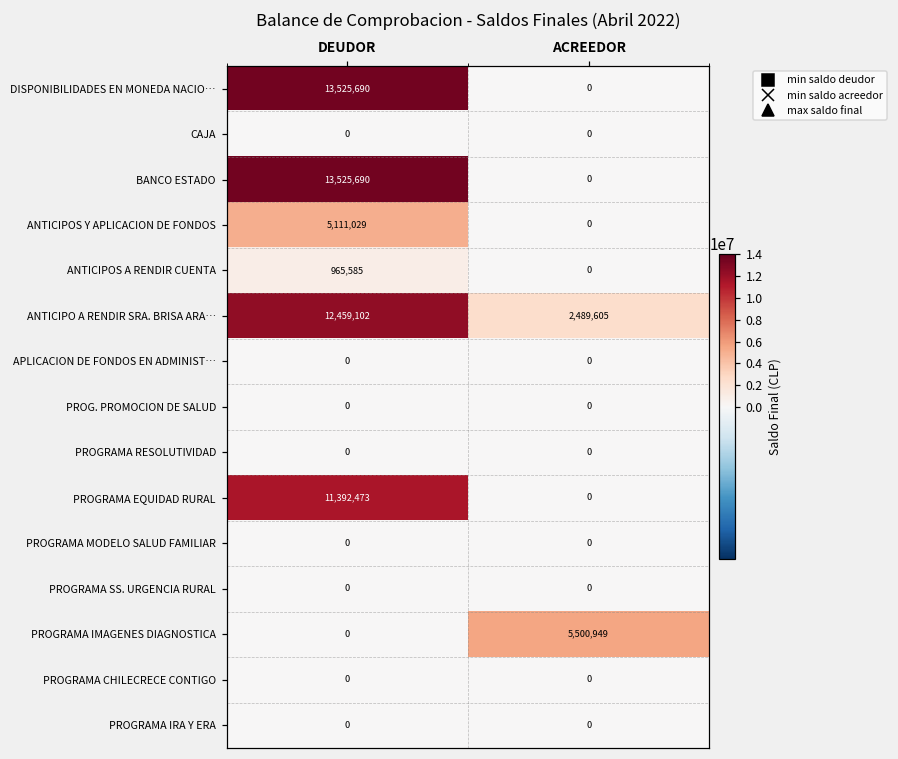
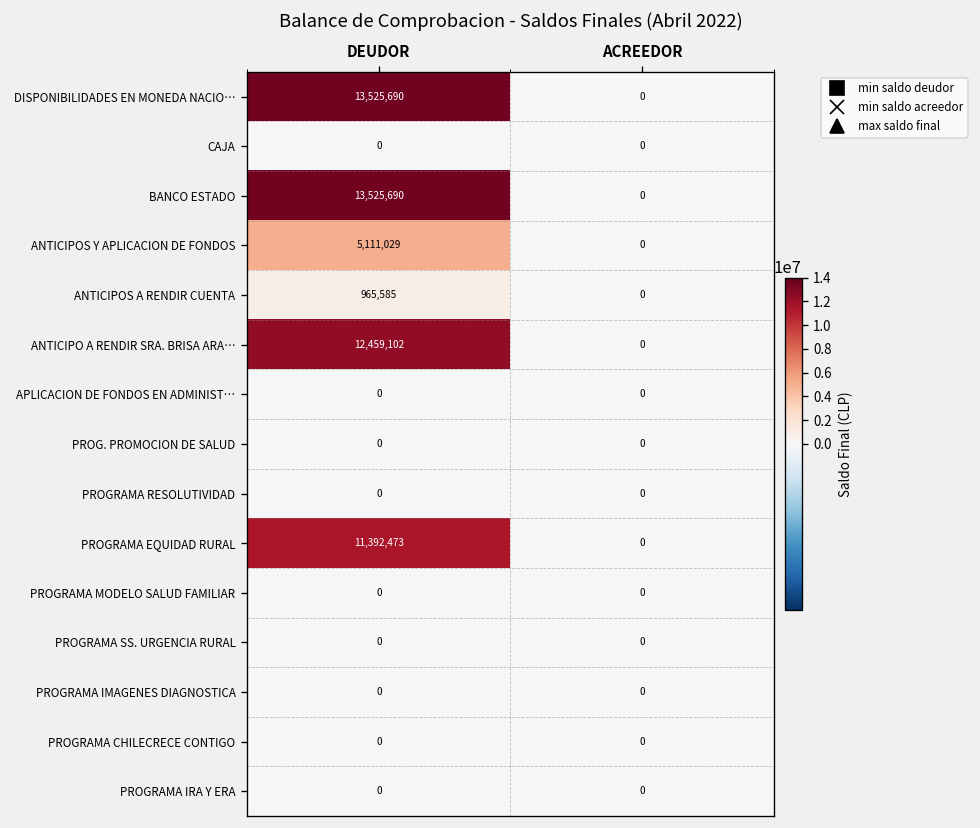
ANTICIPO A RENDIR SRA. BRISA ARA…, ACREEDOR: 2,489,605 -> 0
PROGRAMA IMAGENES DIAGNOSTICA, ACREEDOR: 5,500,949 -> 0
